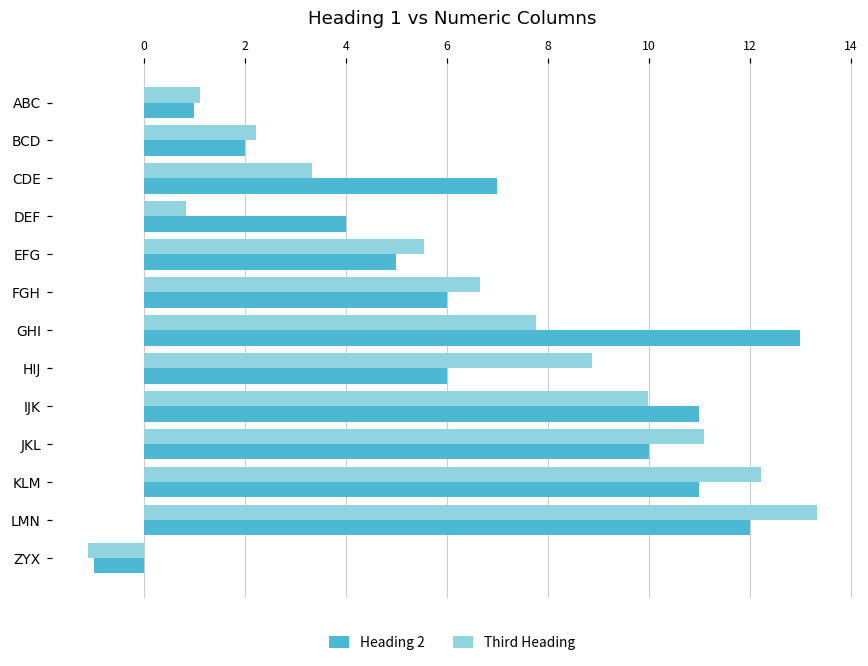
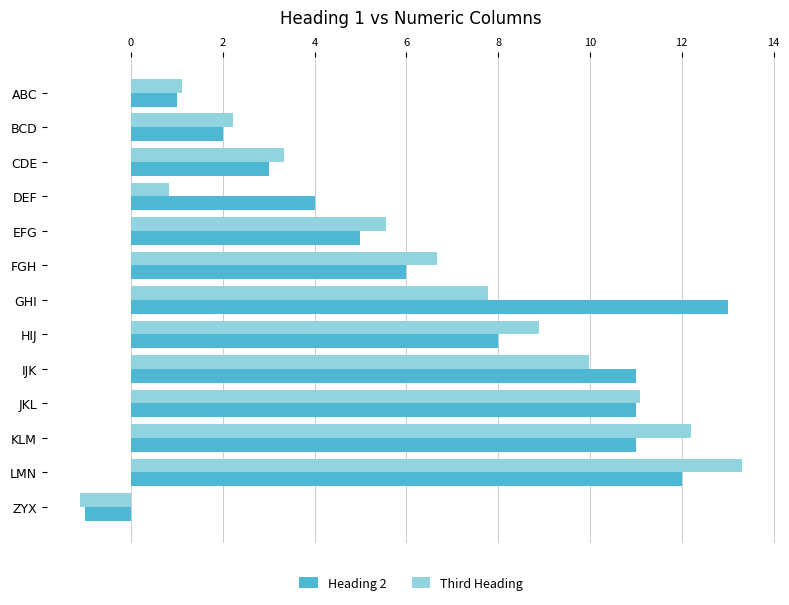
Heading 2, CDE: 7 -> 3
Heading 2, HIJ: 6 -> 8
Heading 2, JKL: 10 -> 11
